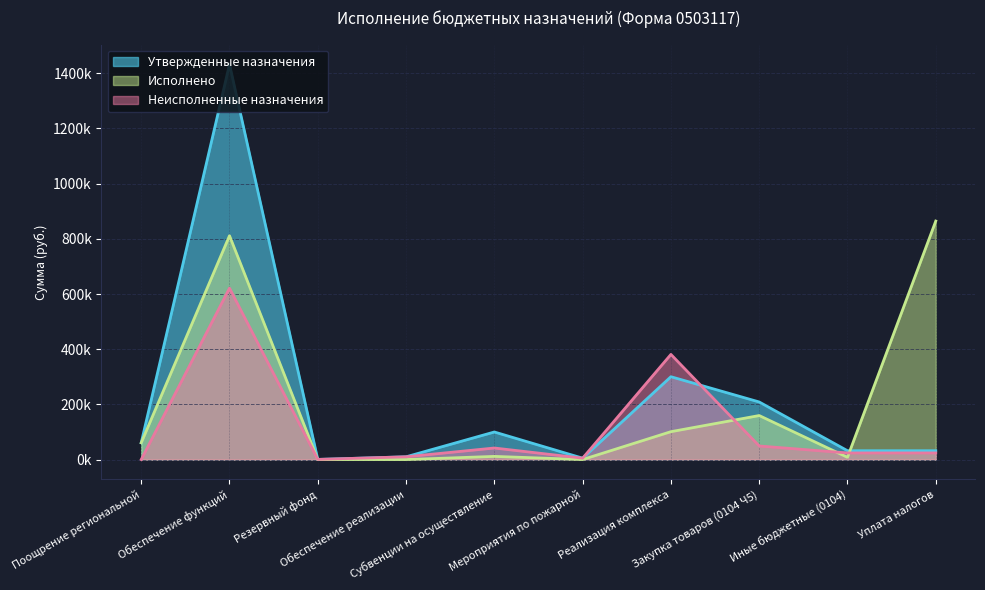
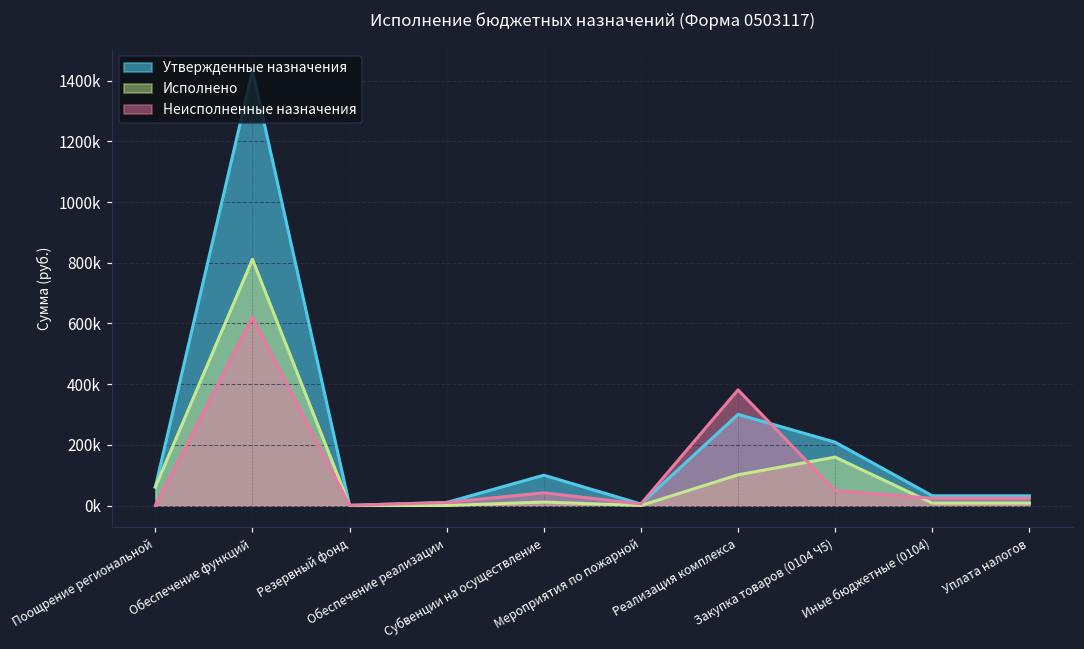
Исполнено, Уплата налогов: 860000 -> 10000
